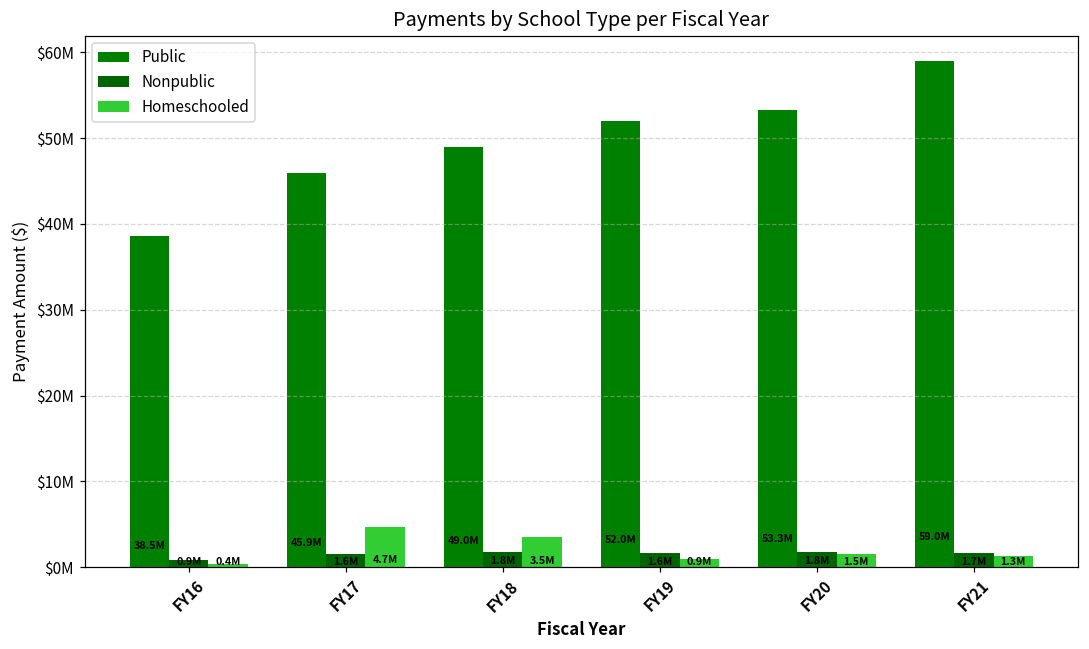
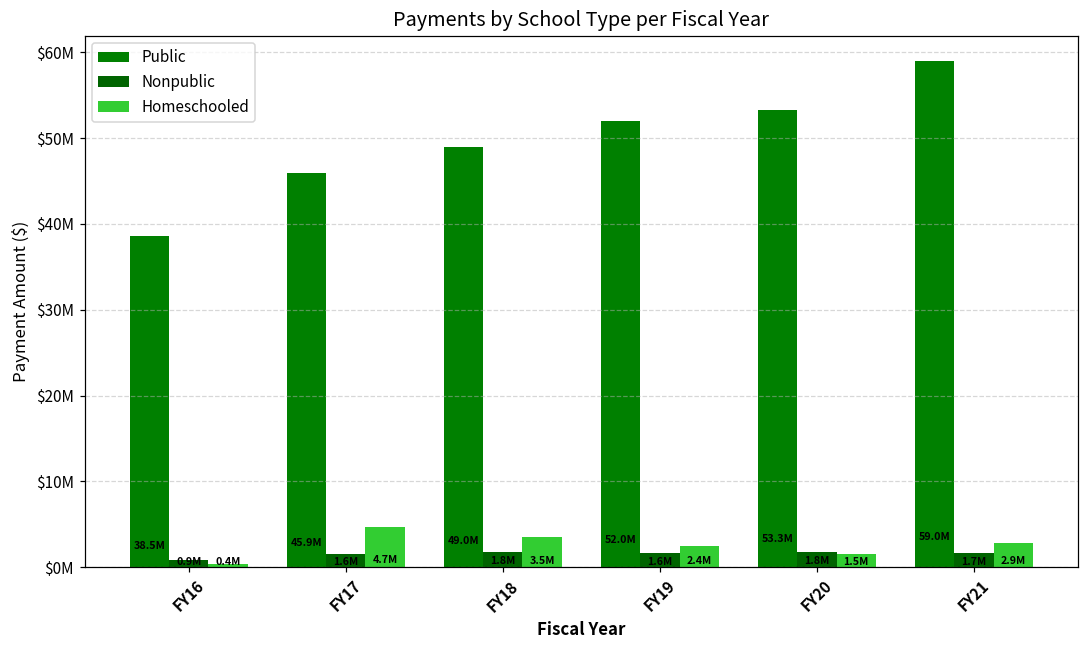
Homeschooled, FY19: 0.9M -> 2.4M
Homeschooled, FY21: 1.3M -> 2.9M
